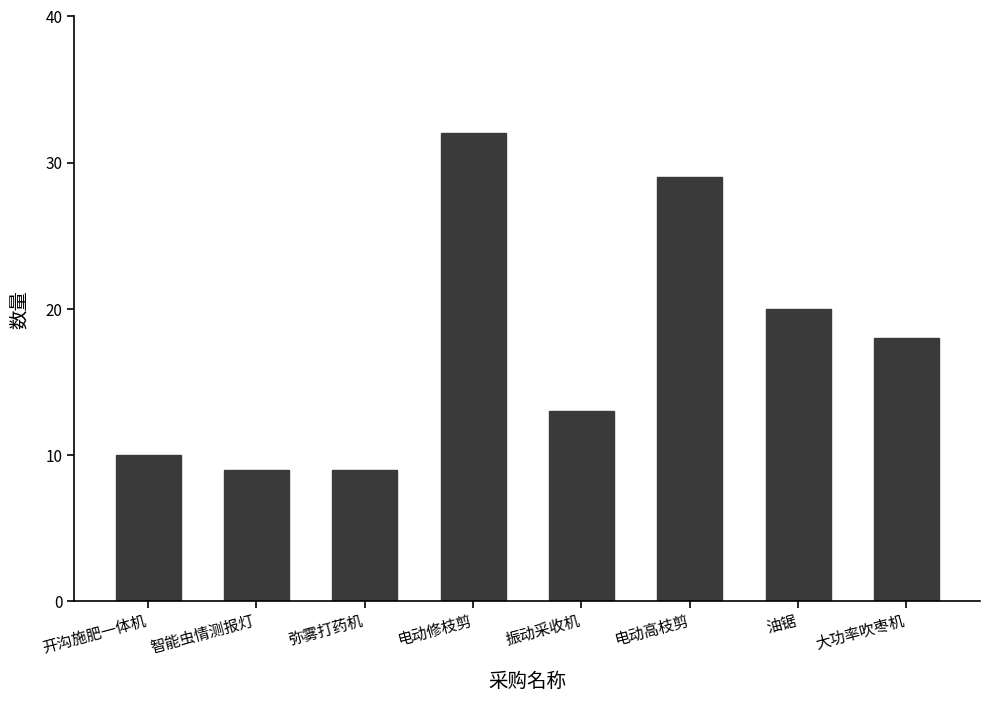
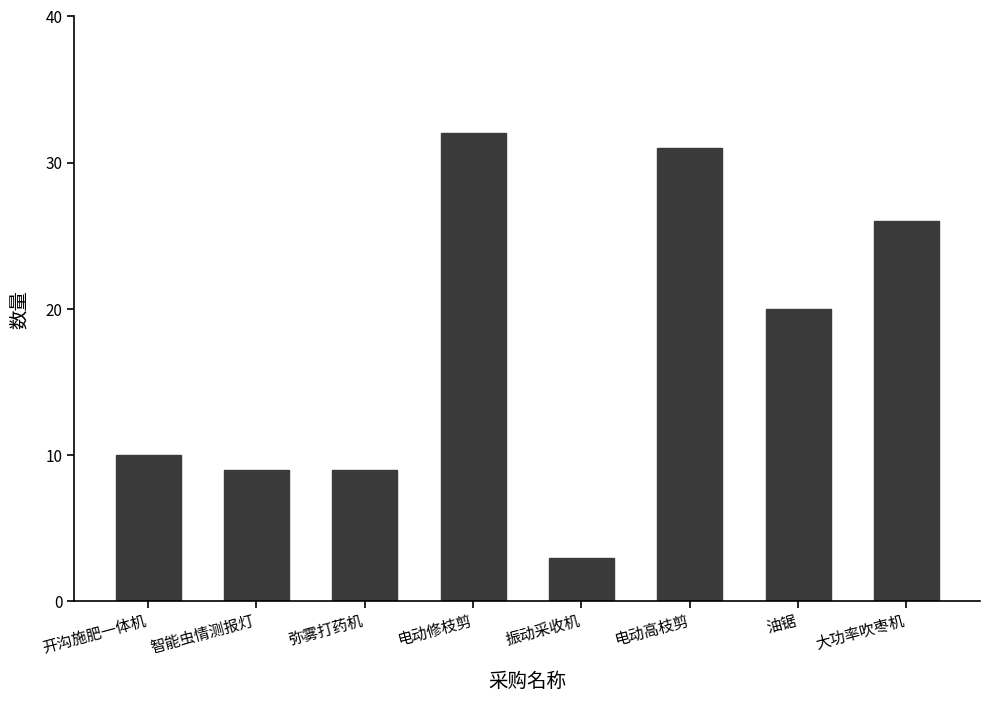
振动采收机: 13 -> 3
电动高枝剪: 29 -> 31
大功率吹枣机: 18 -> 26
